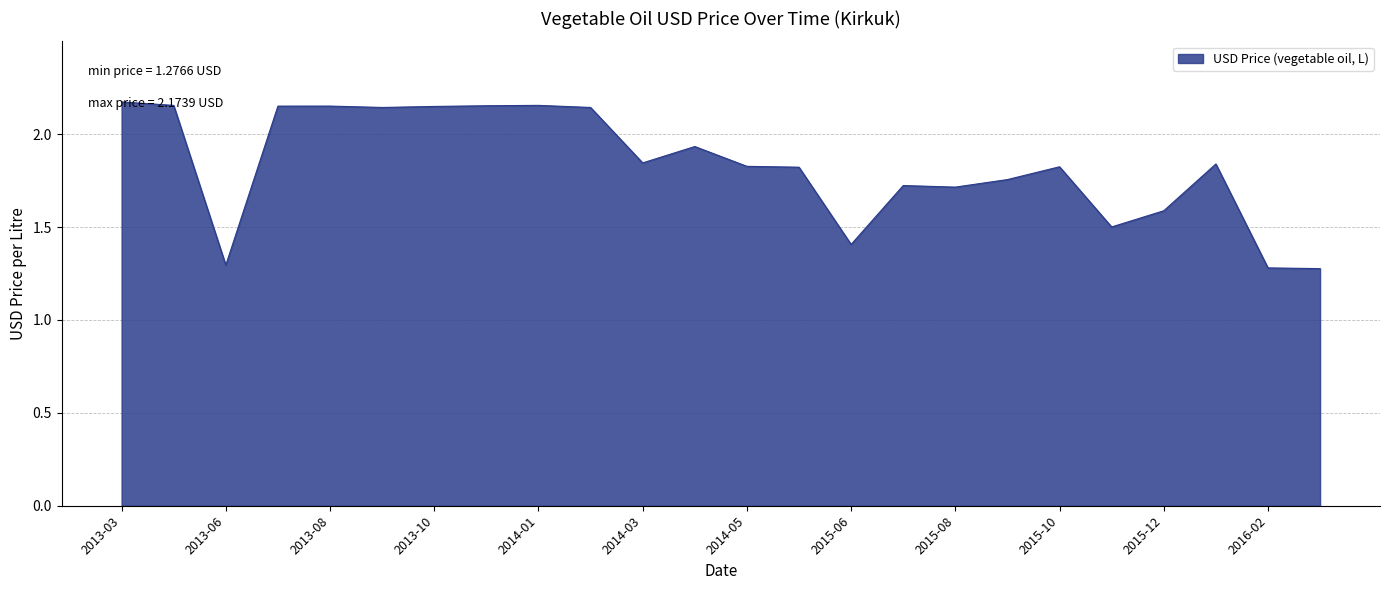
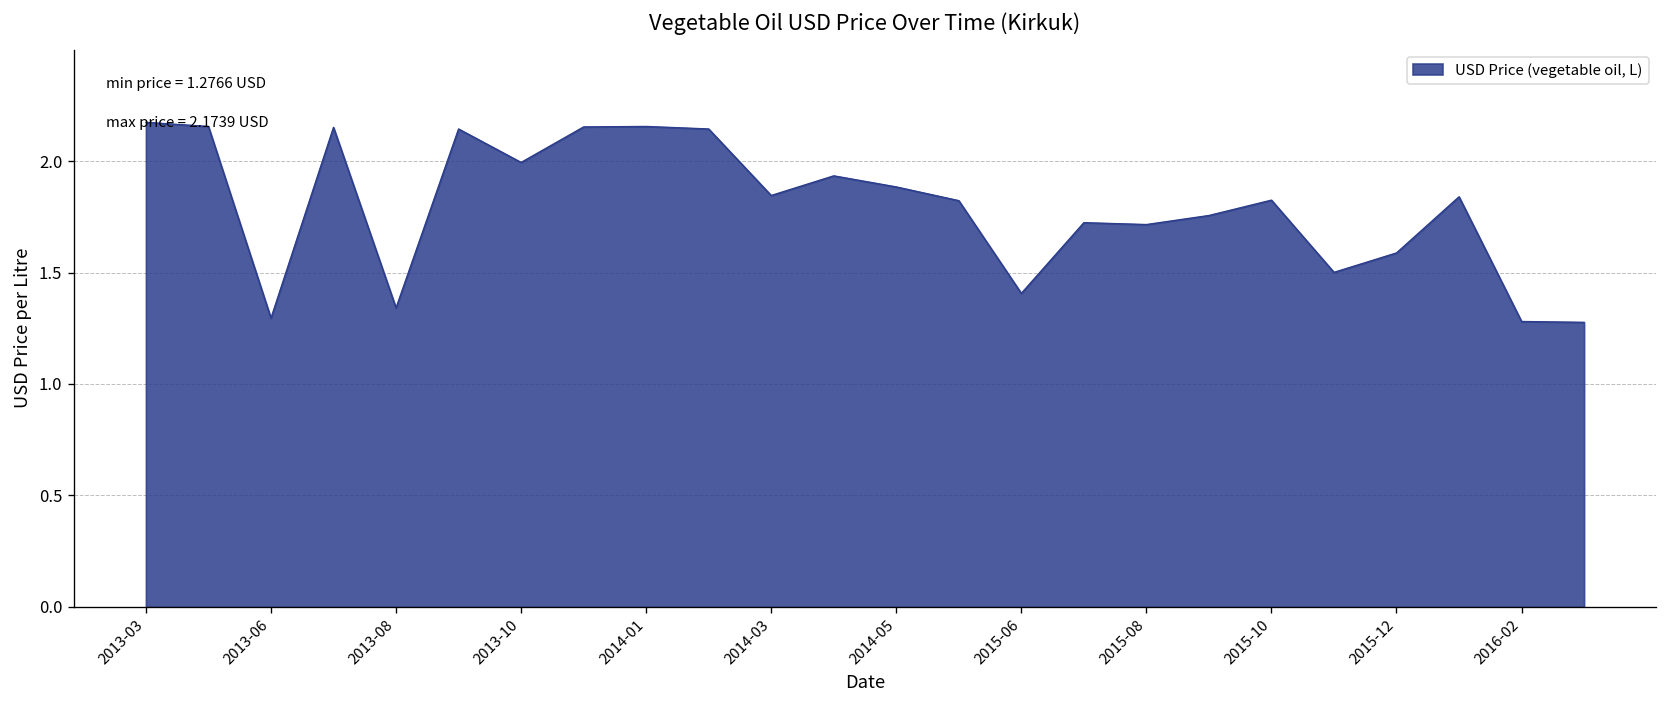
2013-08: 2.15 -> 1.34
2013-10: 2.15 -> 1.99
2014-05: 1.83 -> 1.88
